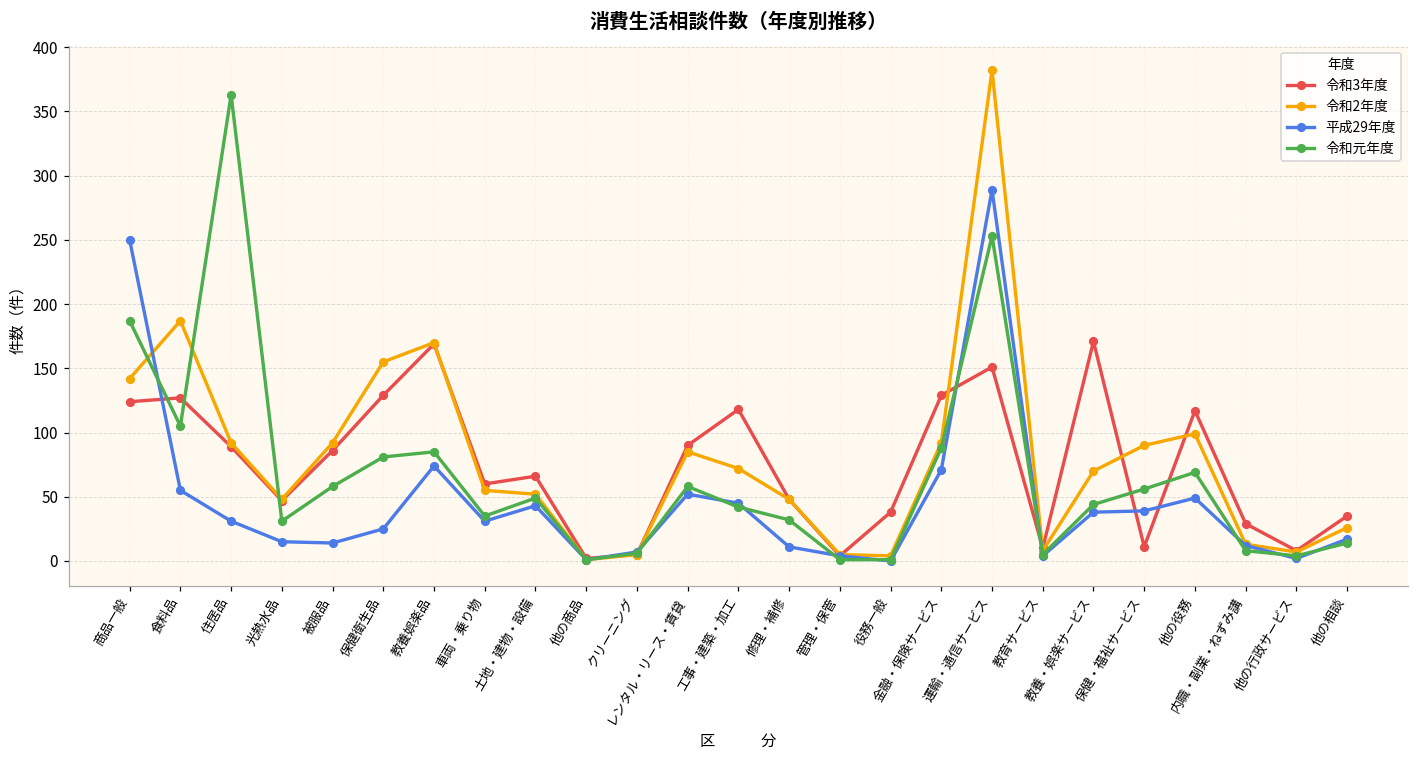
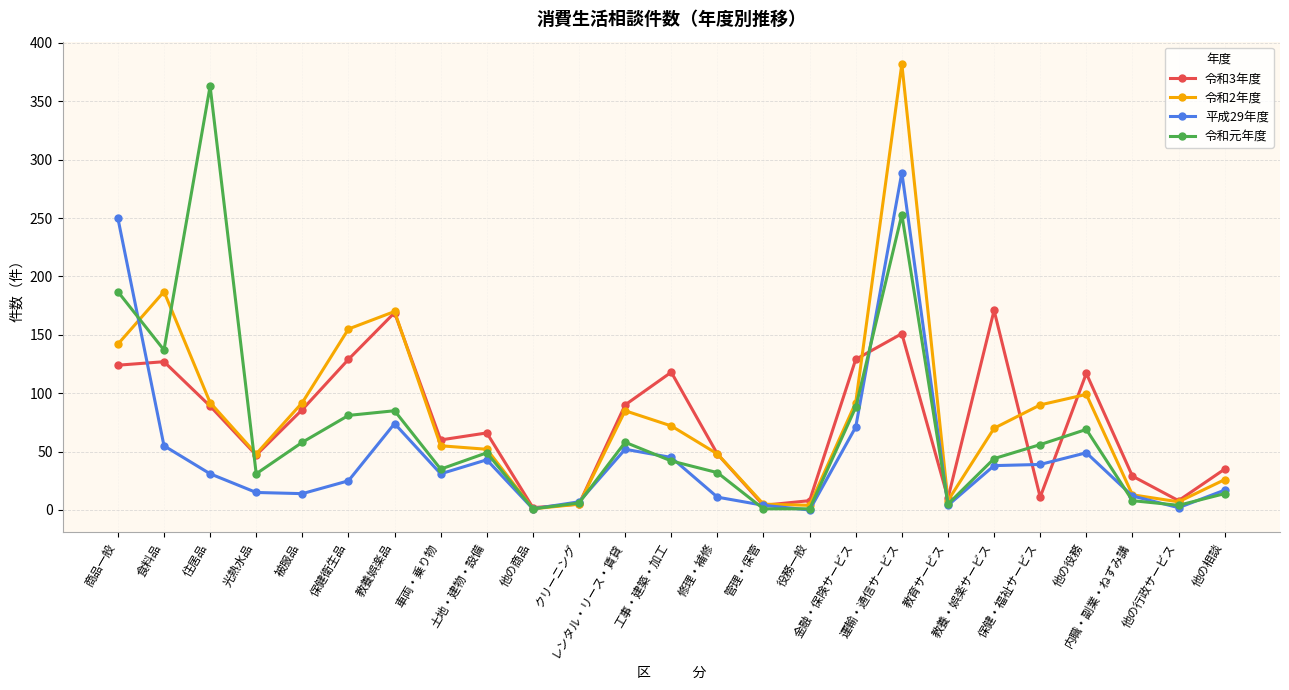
令和元年度, 食料品: 105 -> 137
令和3年度, 役務一般: 38 -> 8
